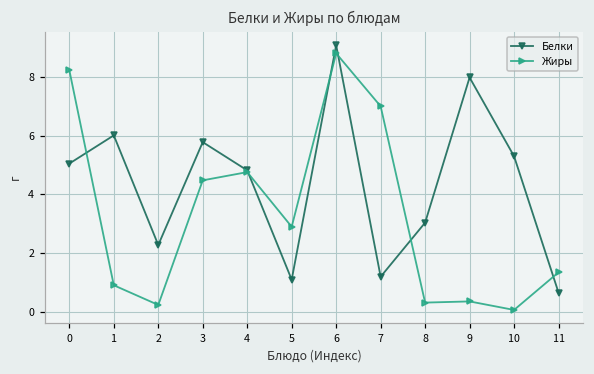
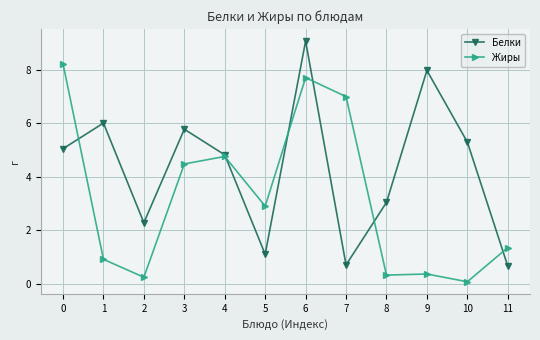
Жиры, 6: 8.8 -> 7.7
Белки, 7: 1.2 -> 0.7
